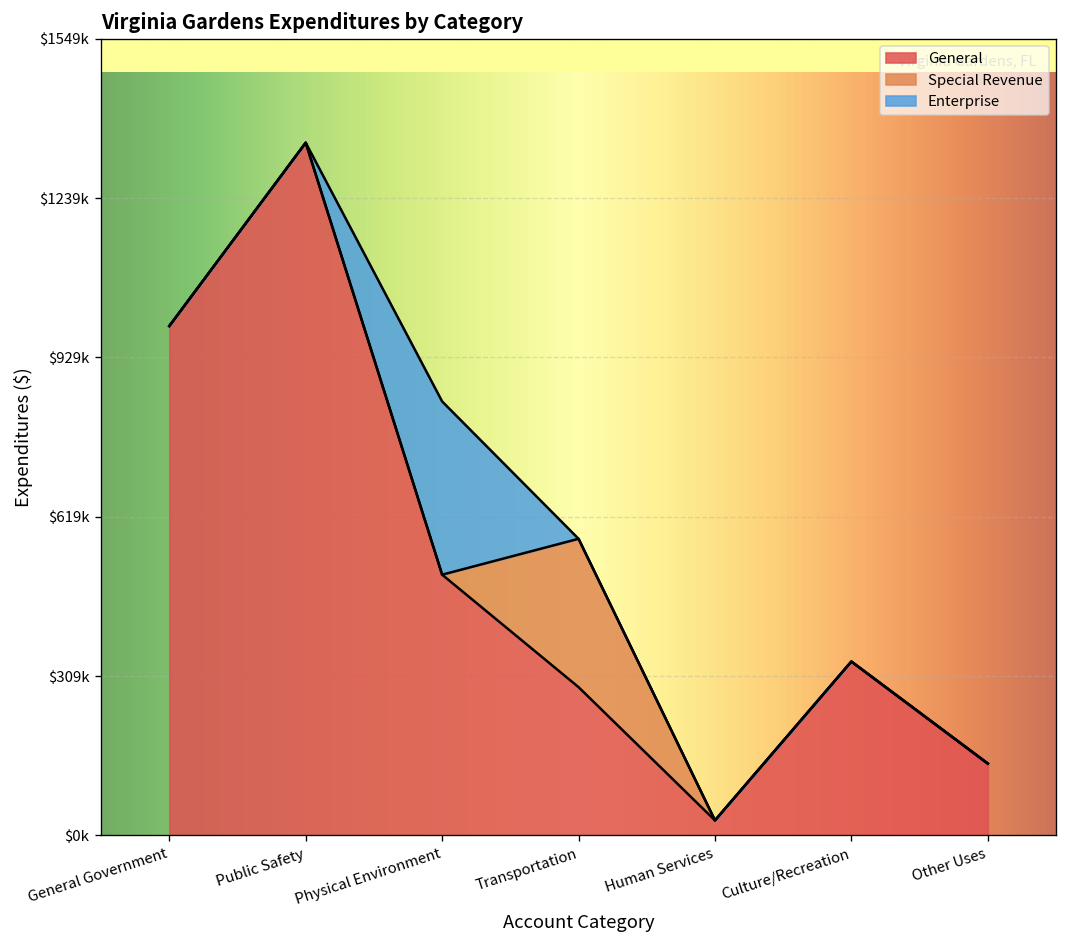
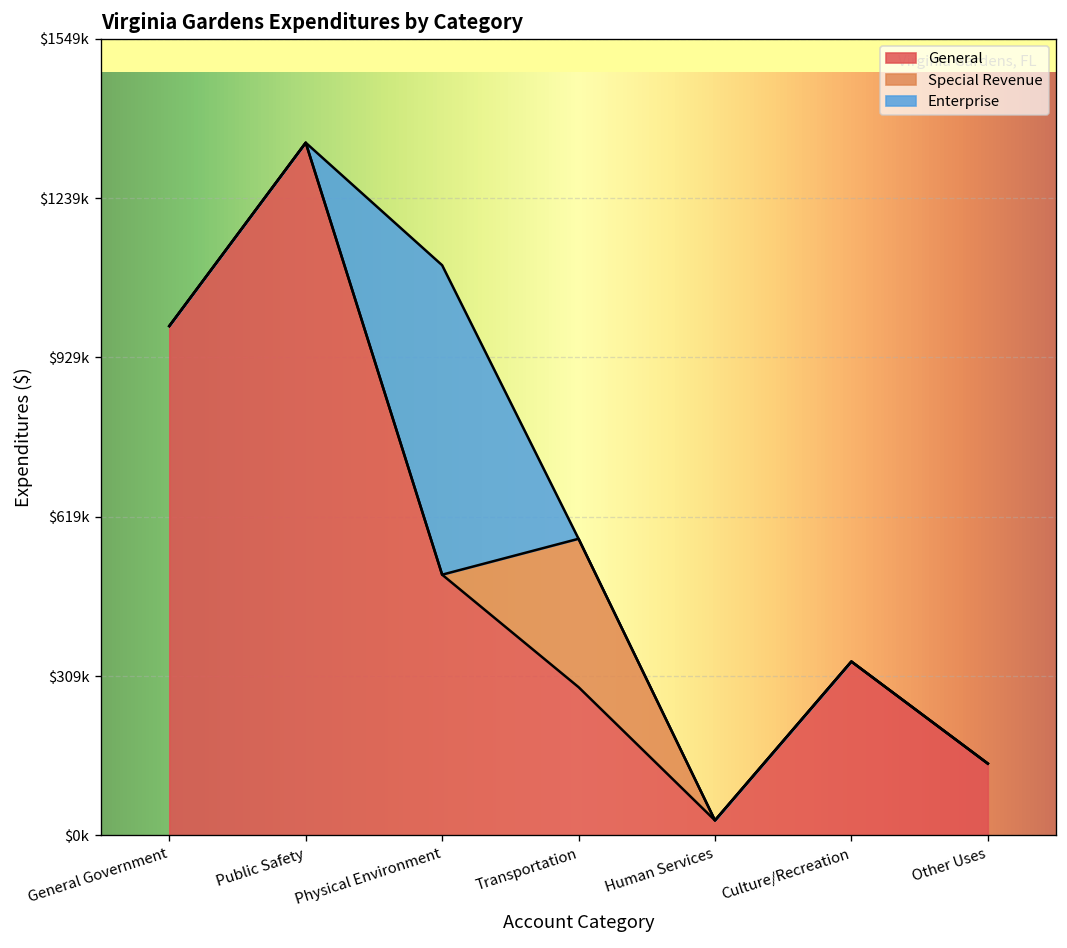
Enterprise, Physical Environment: $340000 -> $600000
